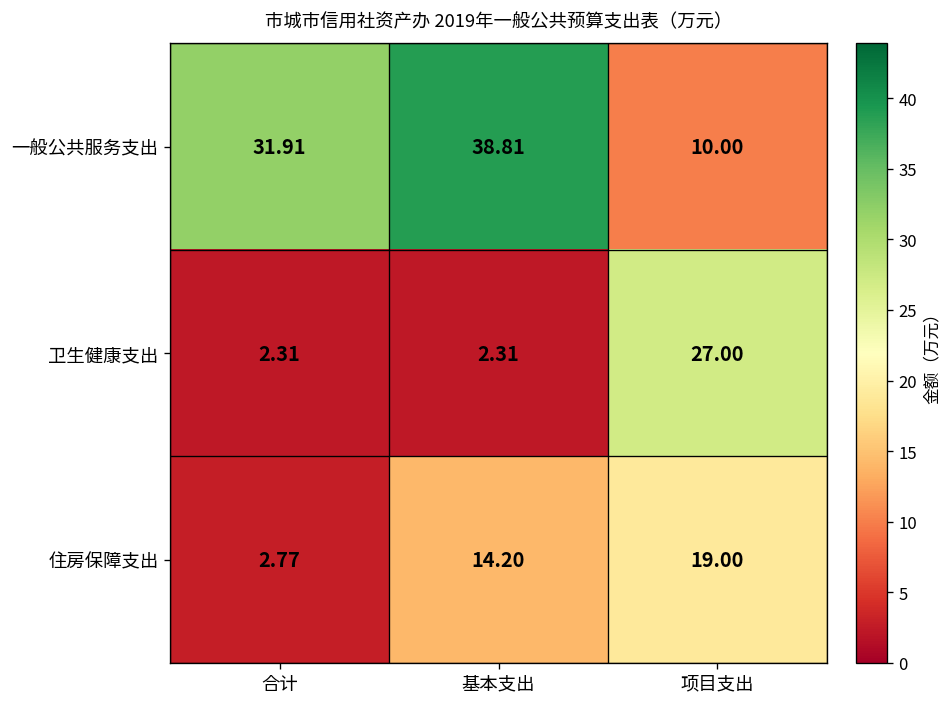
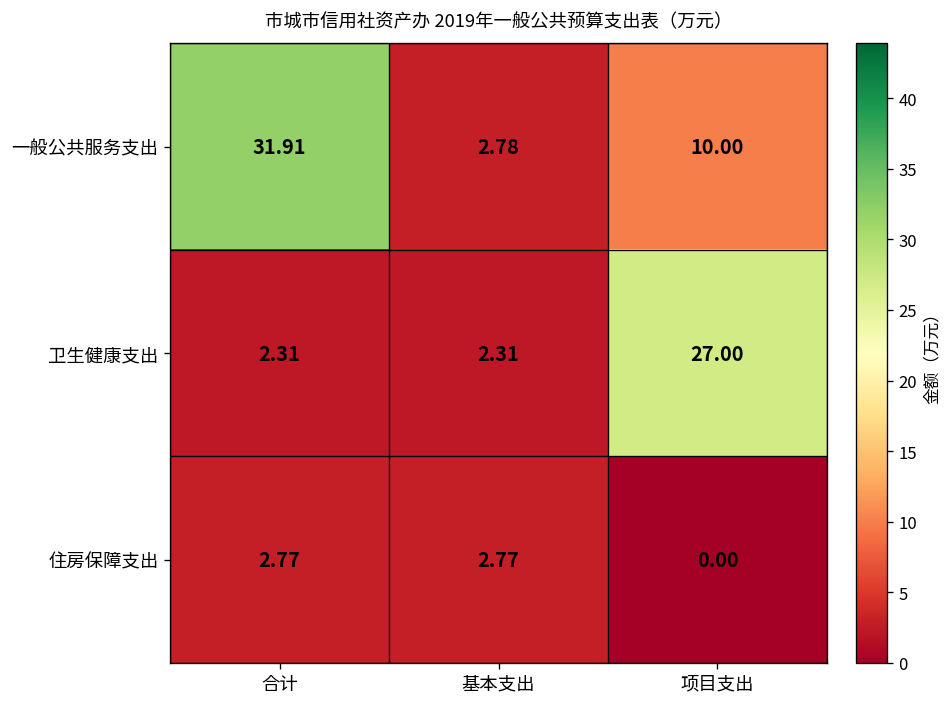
一般公共服务支出, 基本支出: 38.81 -> 2.78
住房保障支出, 基本支出: 14.20 -> 2.77
住房保障支出, 项目支出: 19.00 -> 0.00
